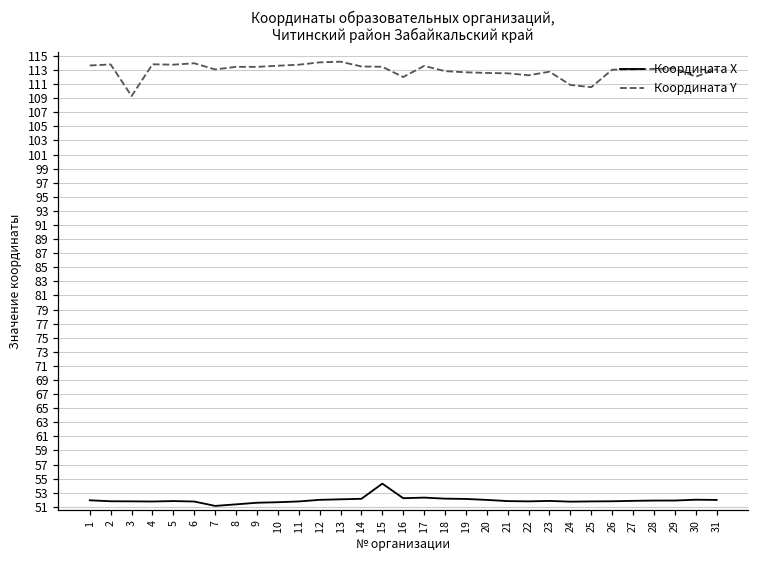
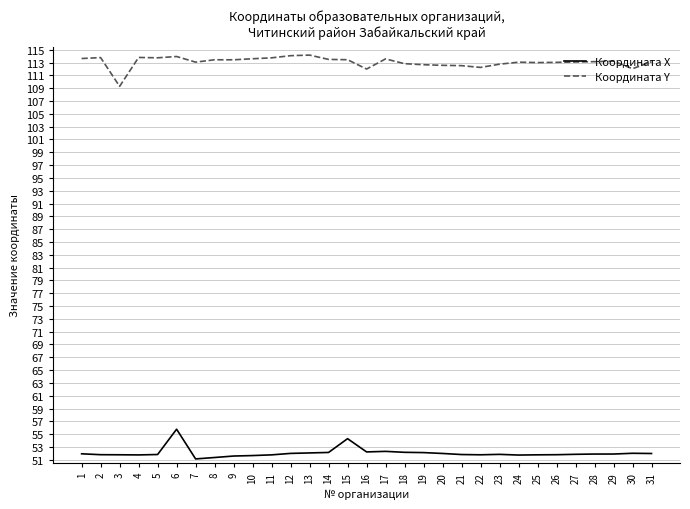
Координата X, 6: 52 -> 56
Координата Y, 24: 111 -> 113
Координата Y, 25: 111 -> 113
